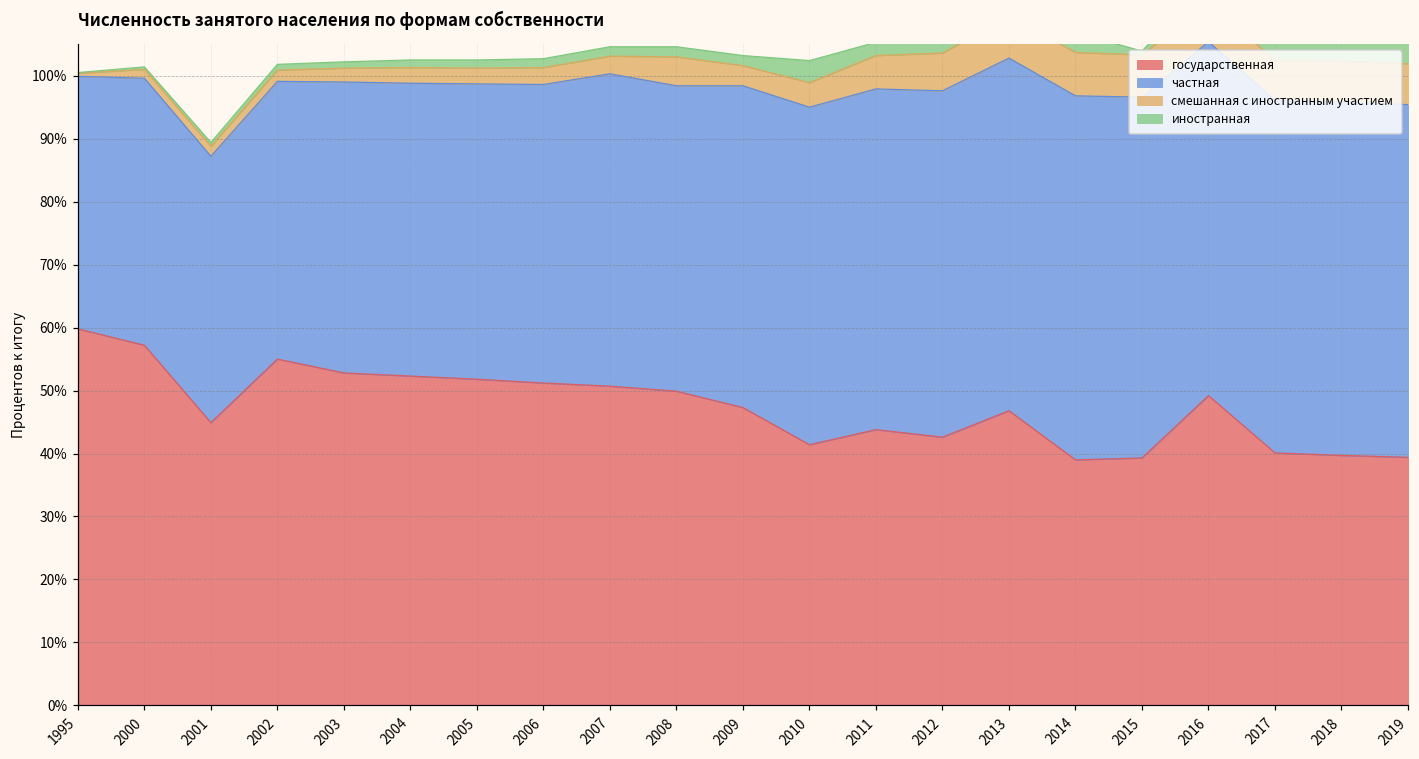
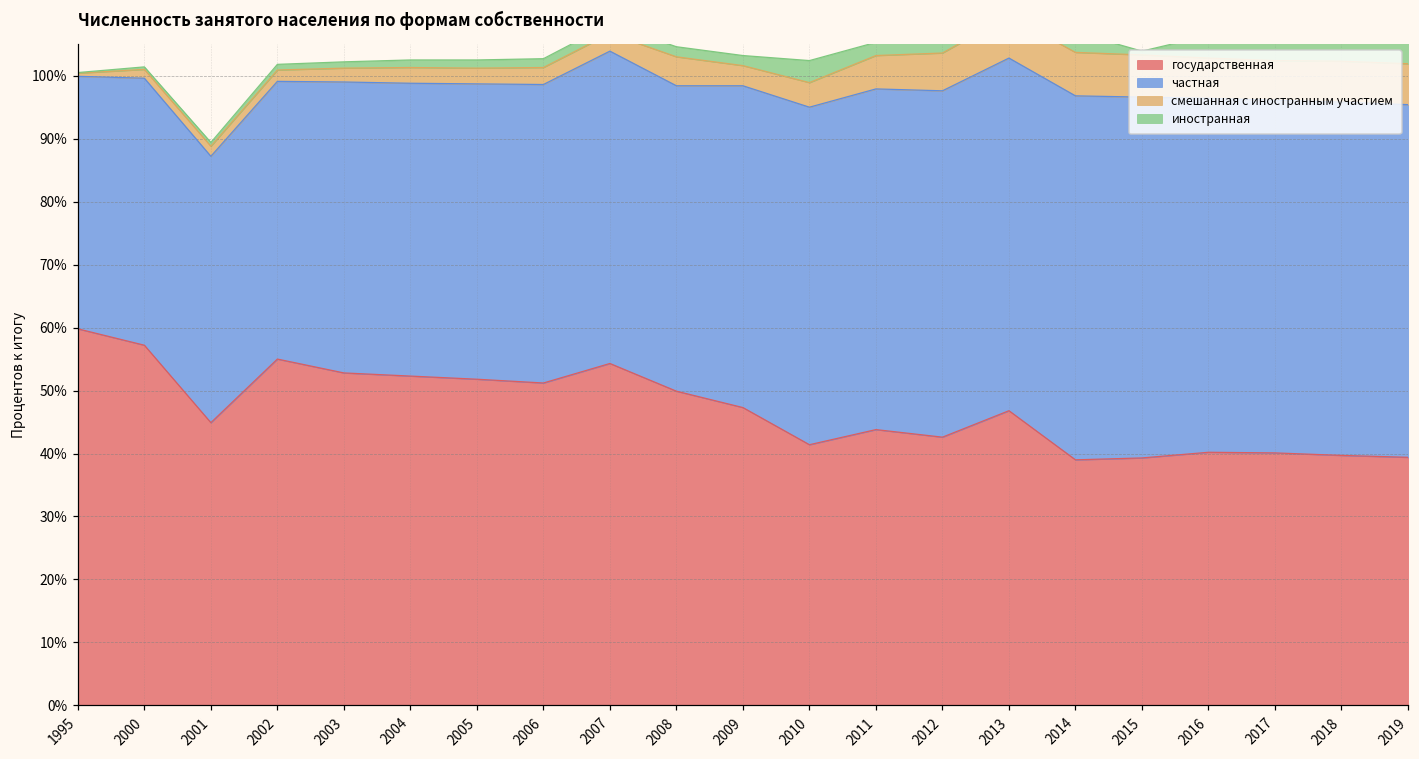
государственная, 2007: 51% -> 54%
государственная, 2016: 49% -> 40%
